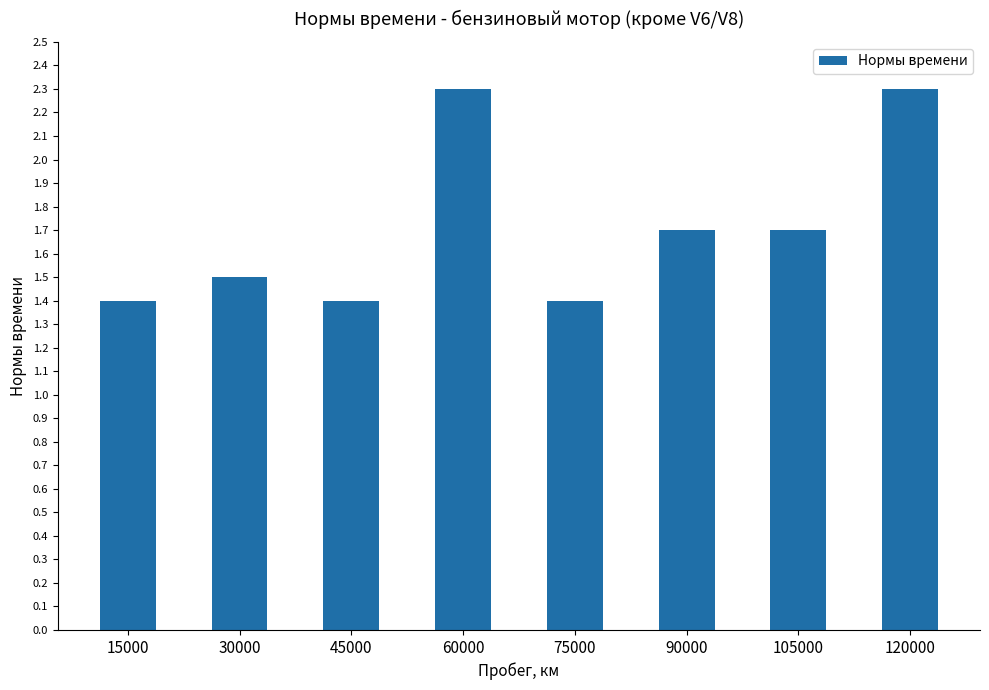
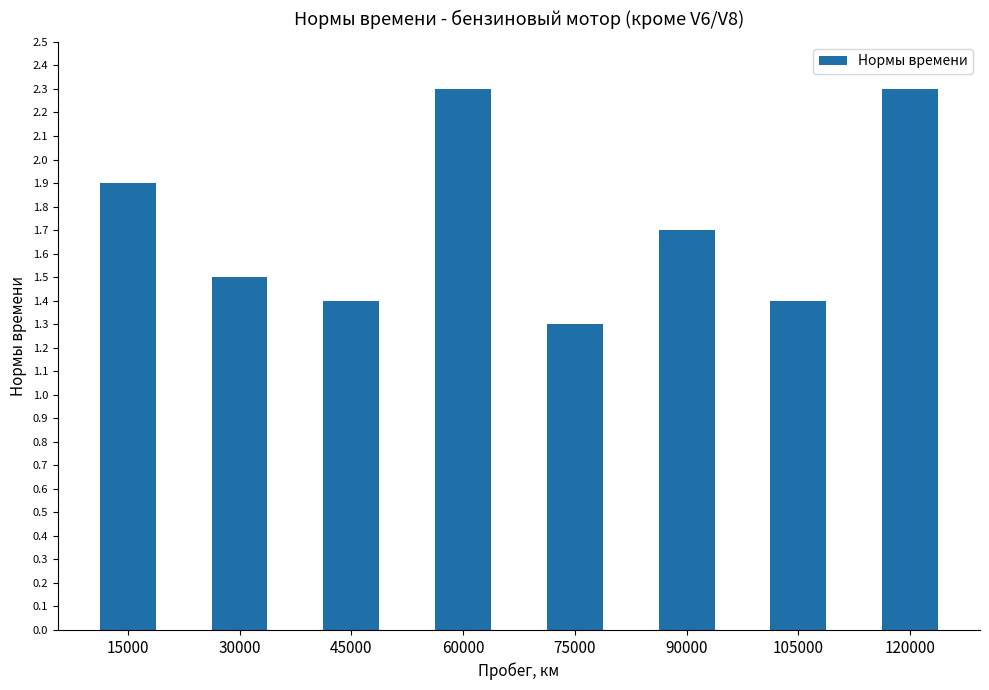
15000: 1.4 -> 1.9
75000: 1.4 -> 1.3
105000: 1.7 -> 1.4
